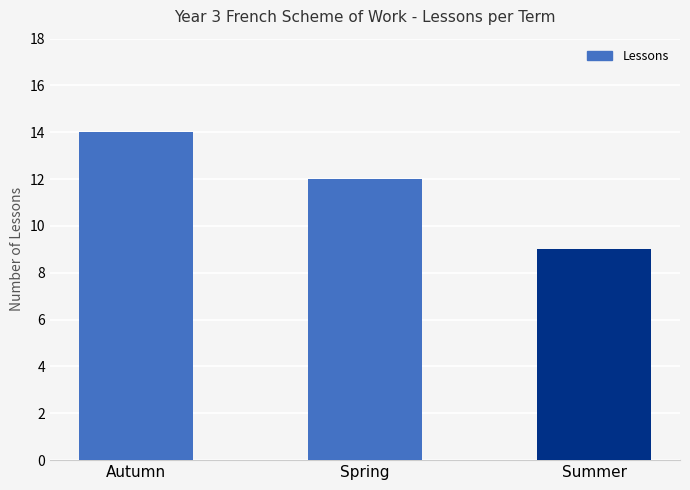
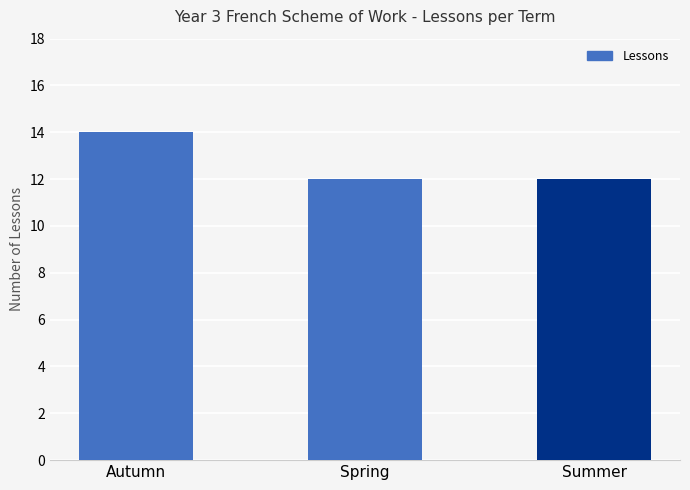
Summer: 9 -> 12
